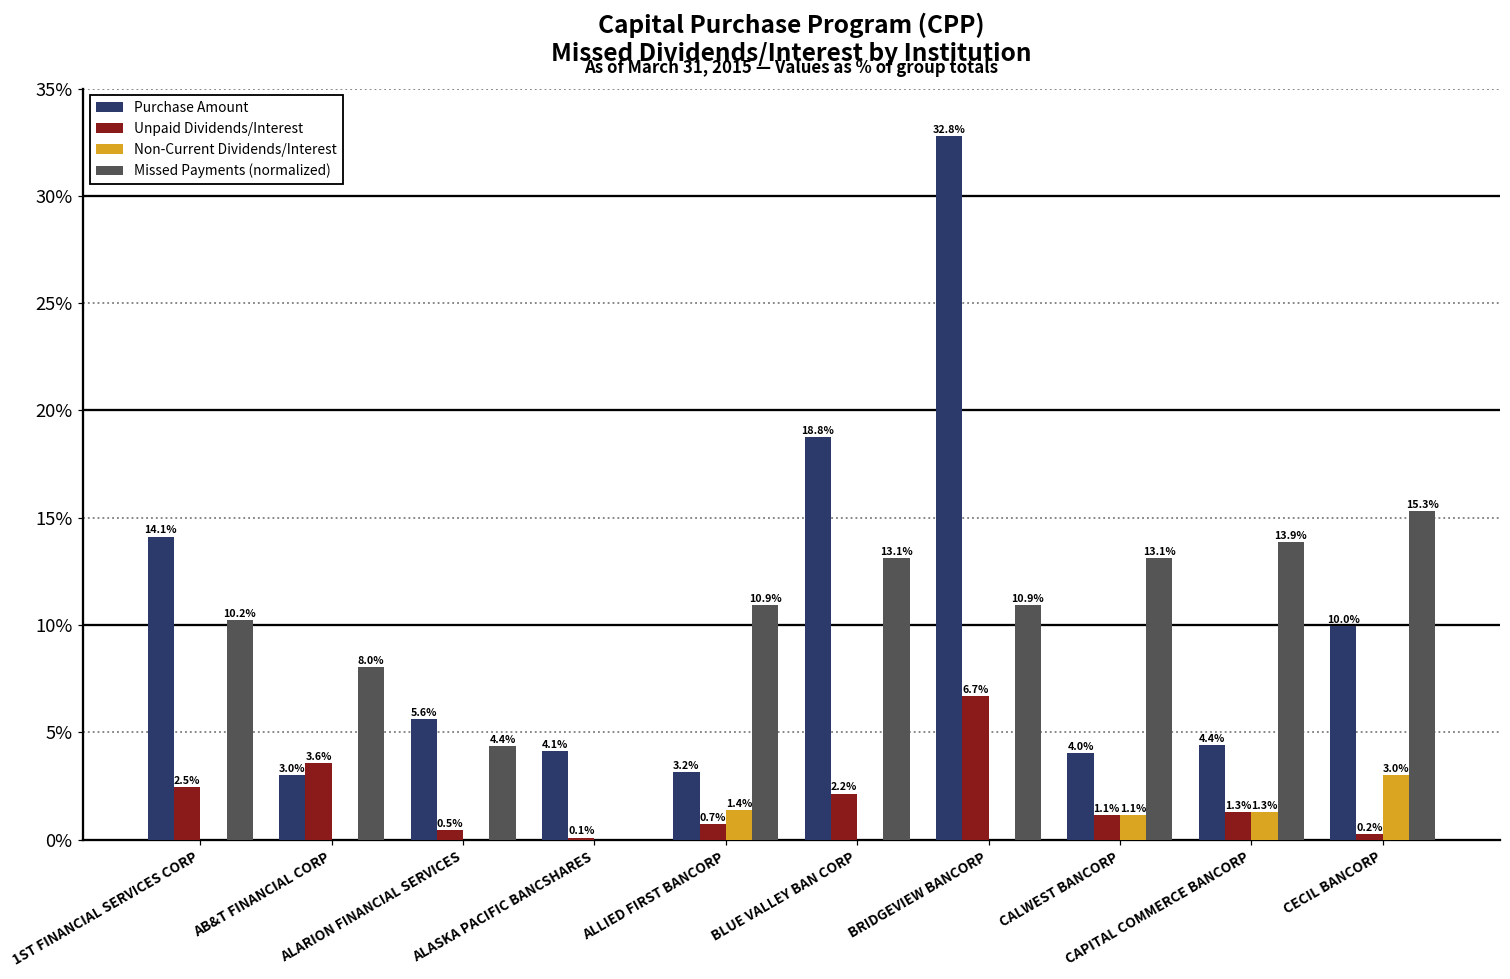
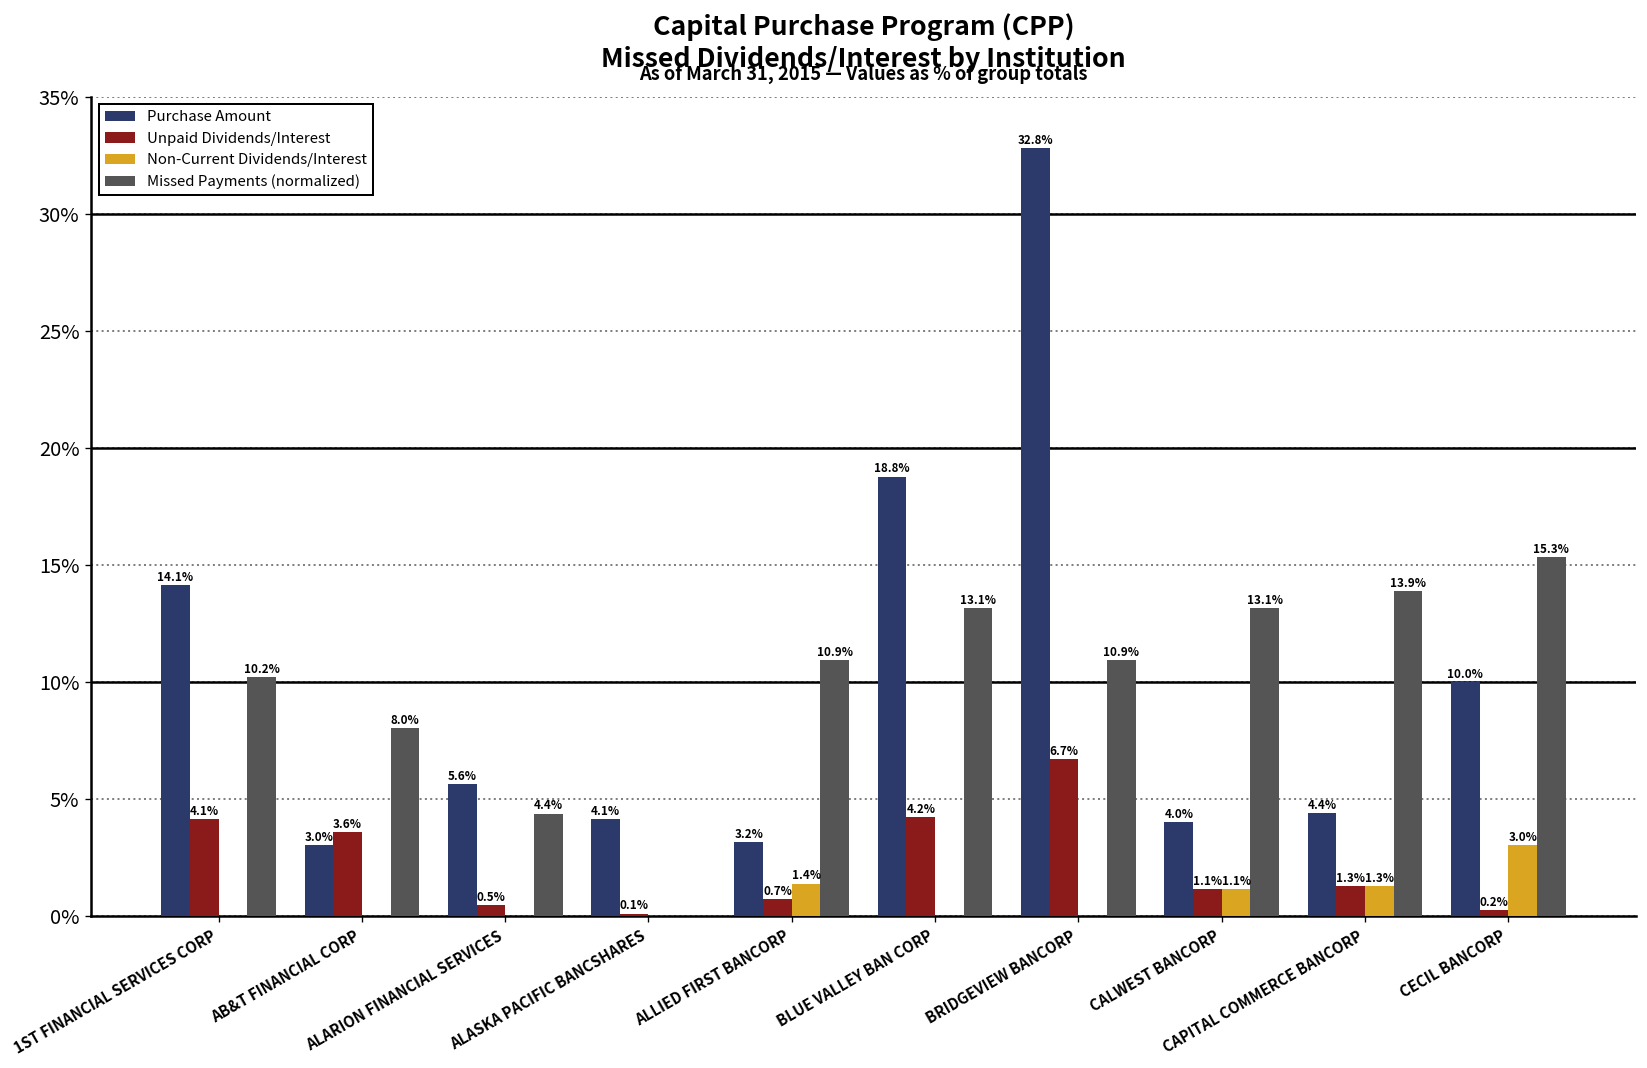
Unpaid Dividends/Interest, 1ST FINANCIAL SERVICES CORP: 2.5% -> 4.1%
Unpaid Dividends/Interest, BLUE VALLEY BAN CORP: 2.2% -> 4.2%
